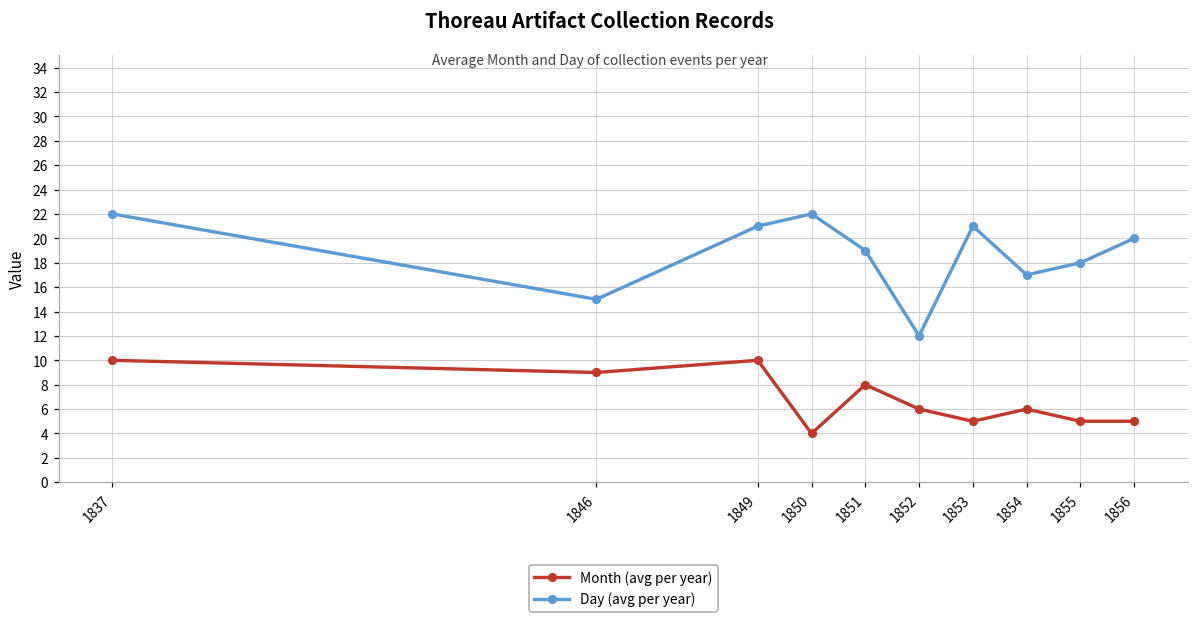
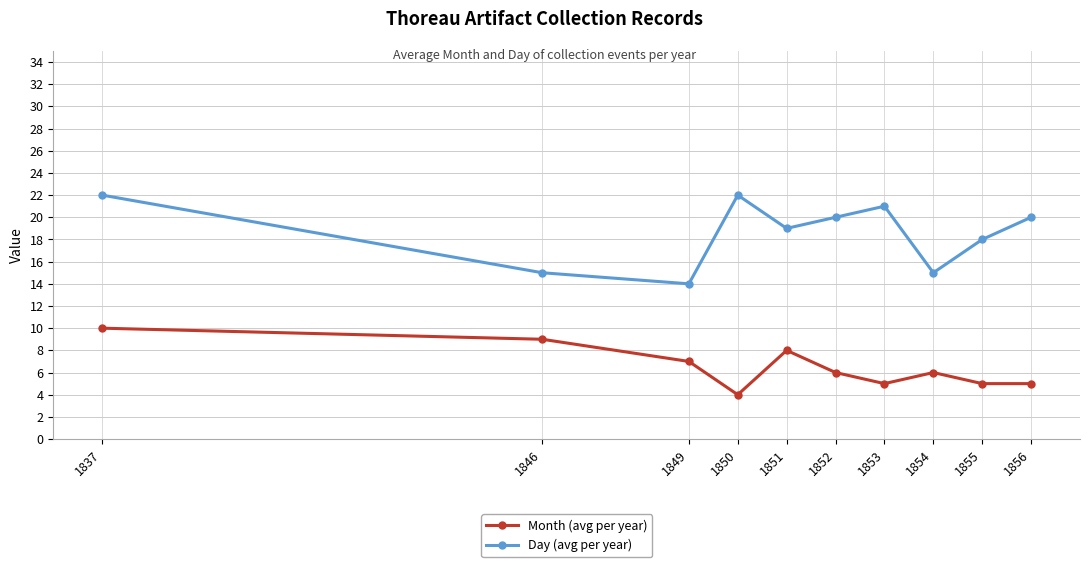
Month (avg per year), 1849: 10 -> 7
Day (avg per year), 1849: 21 -> 14
Day (avg per year), 1852: 12 -> 20
Day (avg per year), 1854: 17 -> 15
